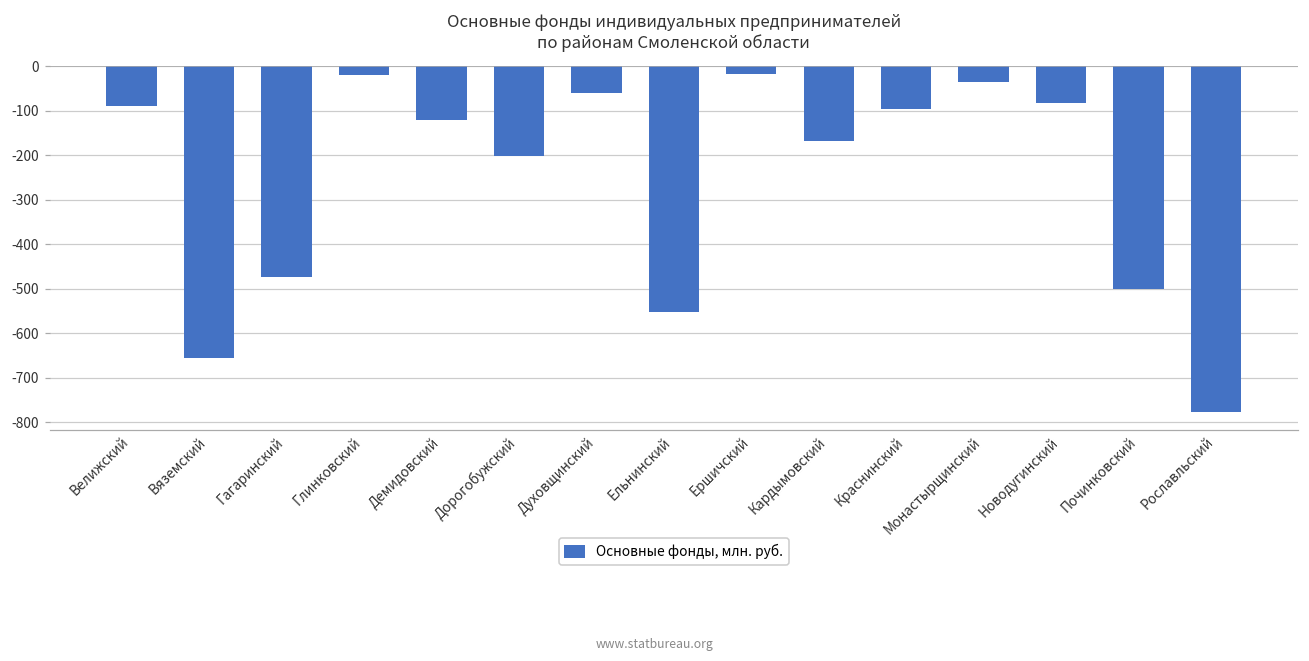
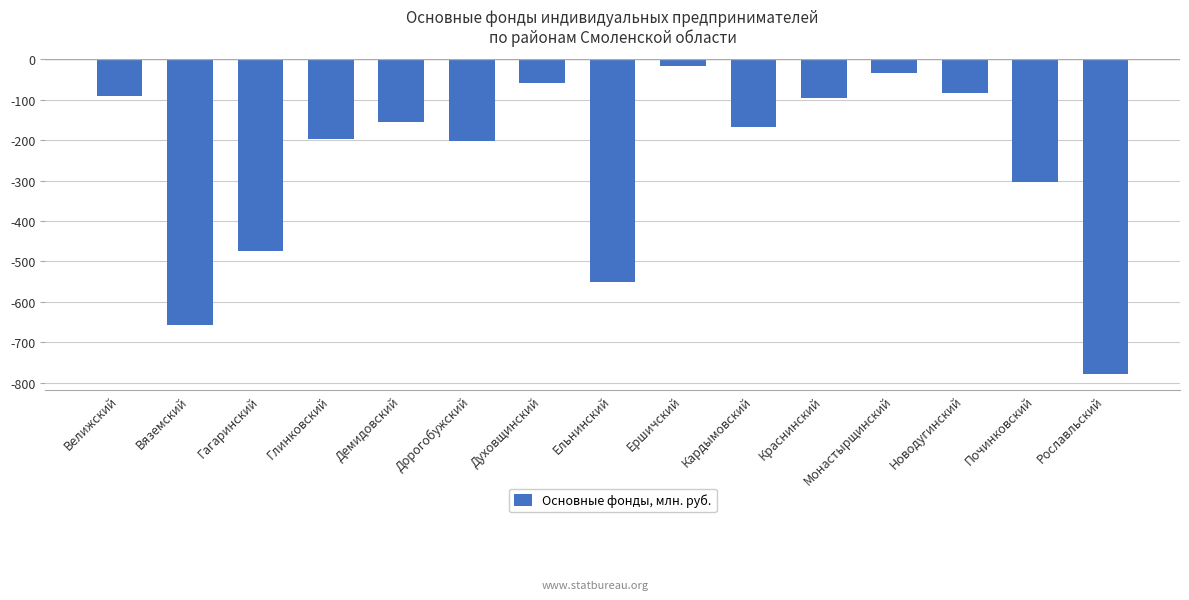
Глинковский: -20 -> -200
Демидовский: -120 -> -160
Починковский: -500 -> -300
